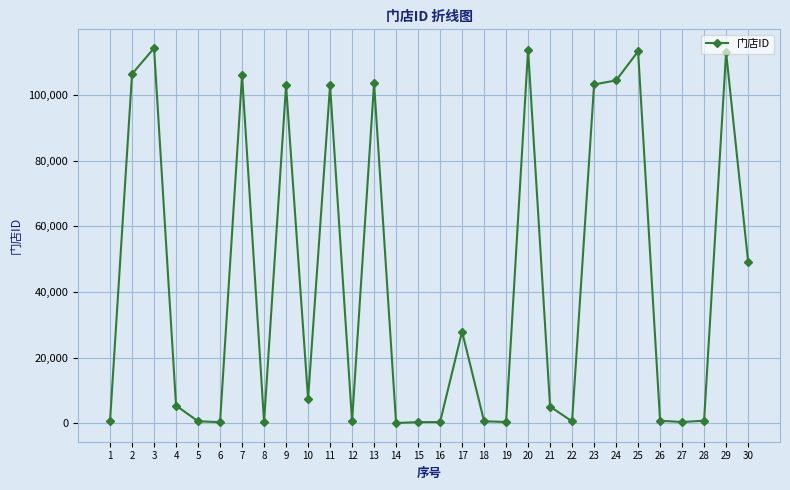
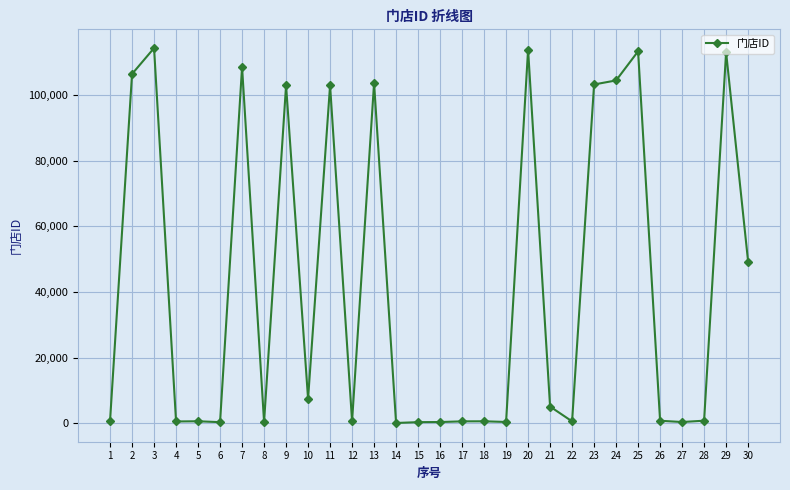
4: 5,000 -> 1,000
7: 106,000 -> 108,000
17: 28,000 -> 1,000
